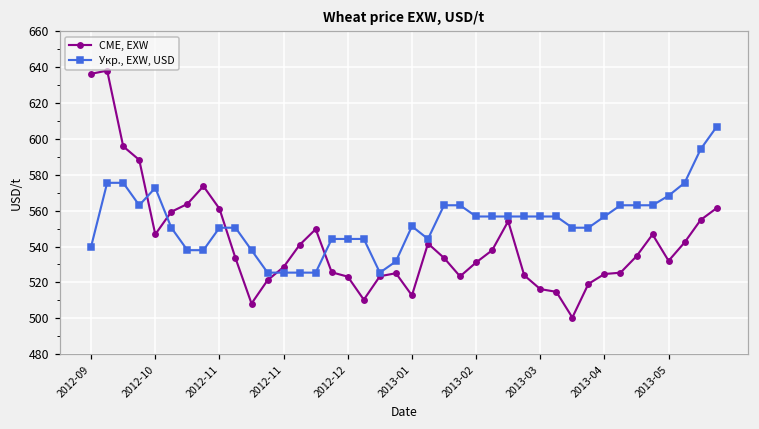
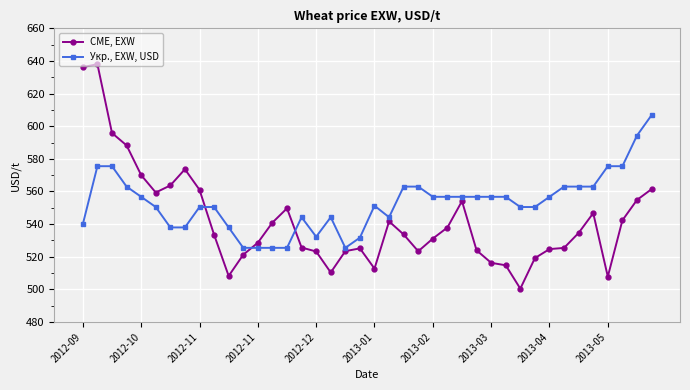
CME, EXW, 2012-10: 547 -> 570
Укр., EXW, USD, 2012-10: 573 -> 557
Укр., EXW, USD, 2012-12: 544 -> 532
CME, EXW, 2013-05: 532 -> 508
Укр., EXW, USD, 2013-05: 568 -> 576
